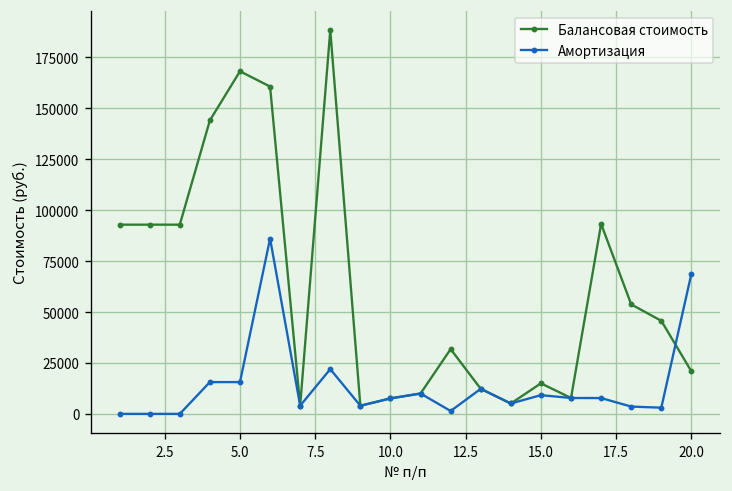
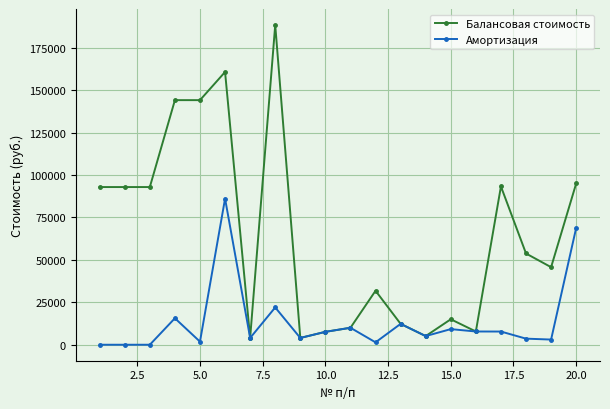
Балансовая стоимость, 5.0: 168000 -> 144000
Амортизация, 5.0: 16000 -> 2000
Балансовая стоимость, 20.0: 21000 -> 95000
